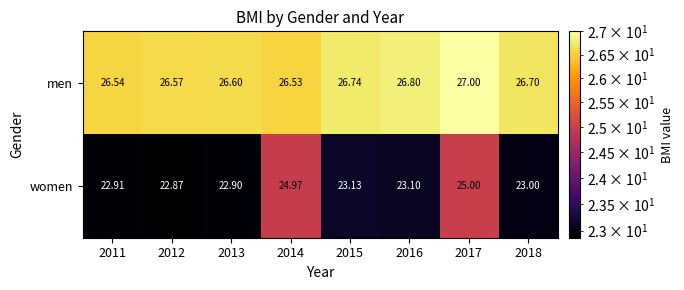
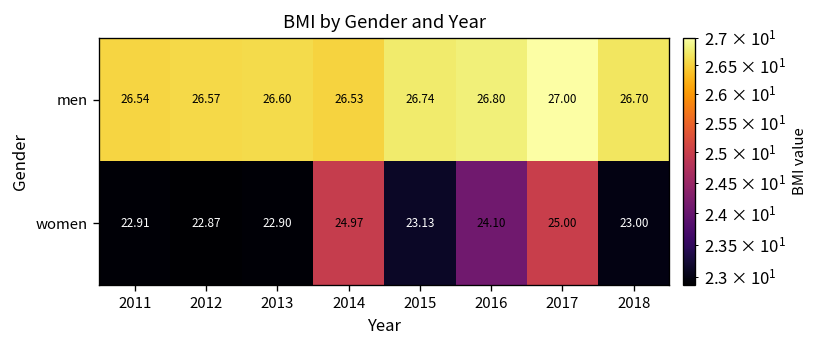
women, 2016: 23.10 -> 24.10
